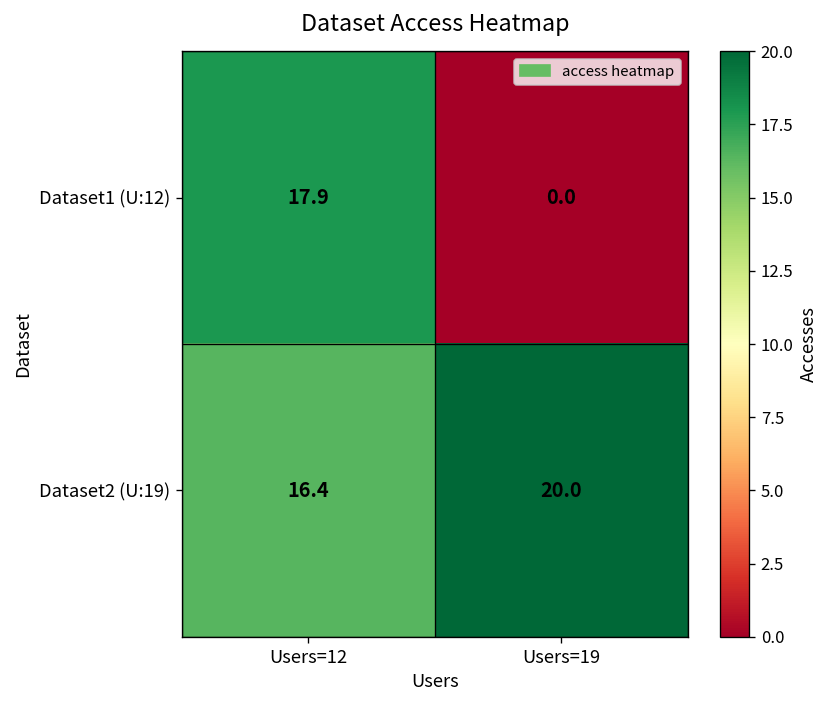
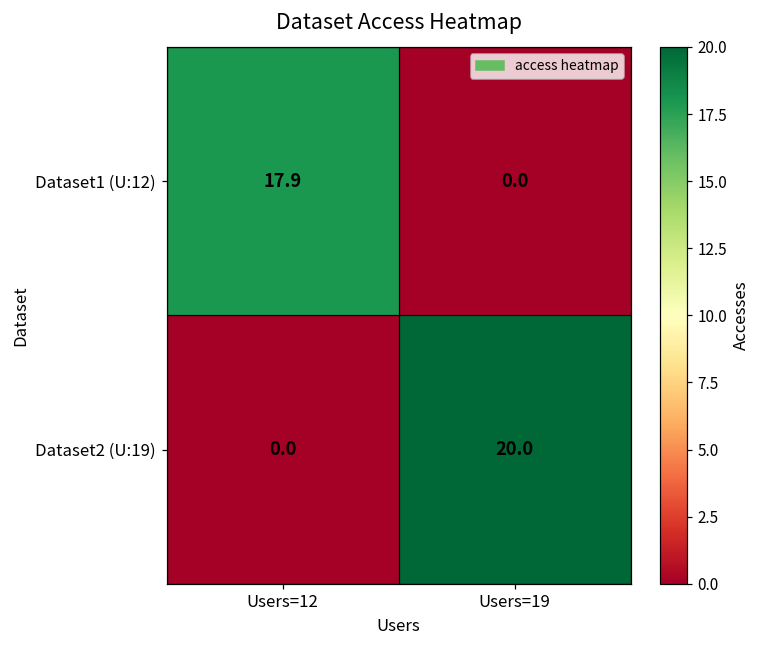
Dataset2 (U:19), Users=12: 16.4 -> 0.0
